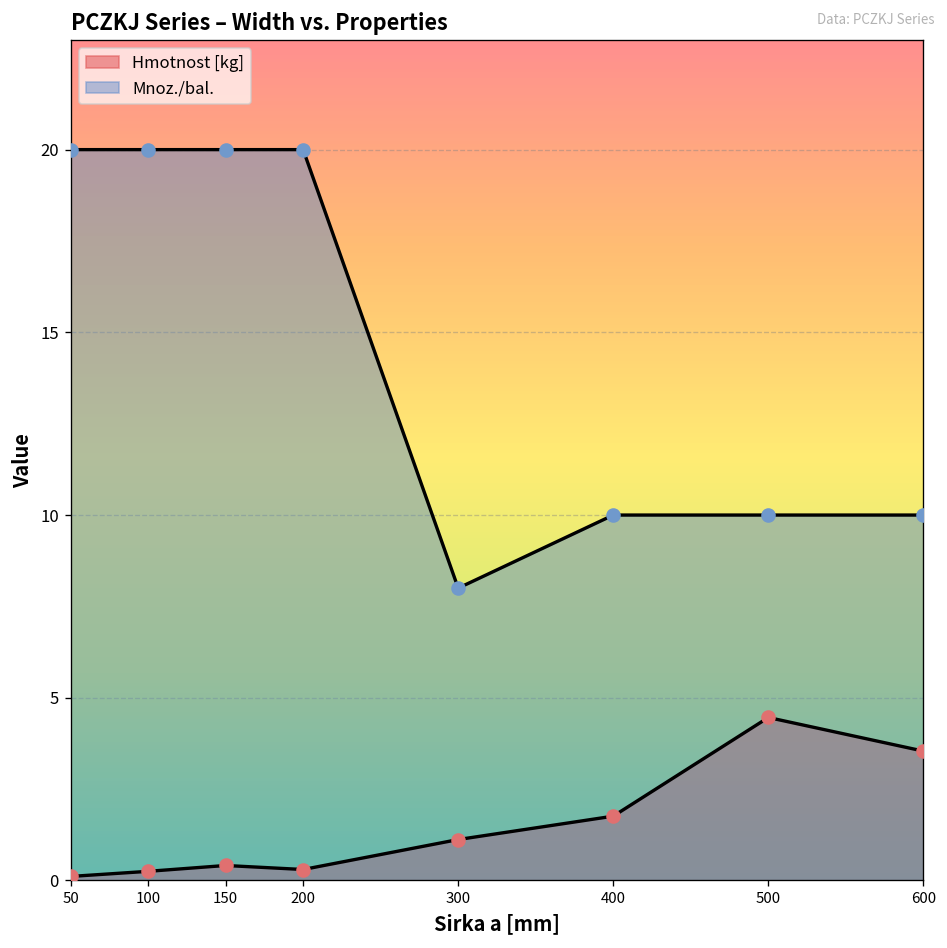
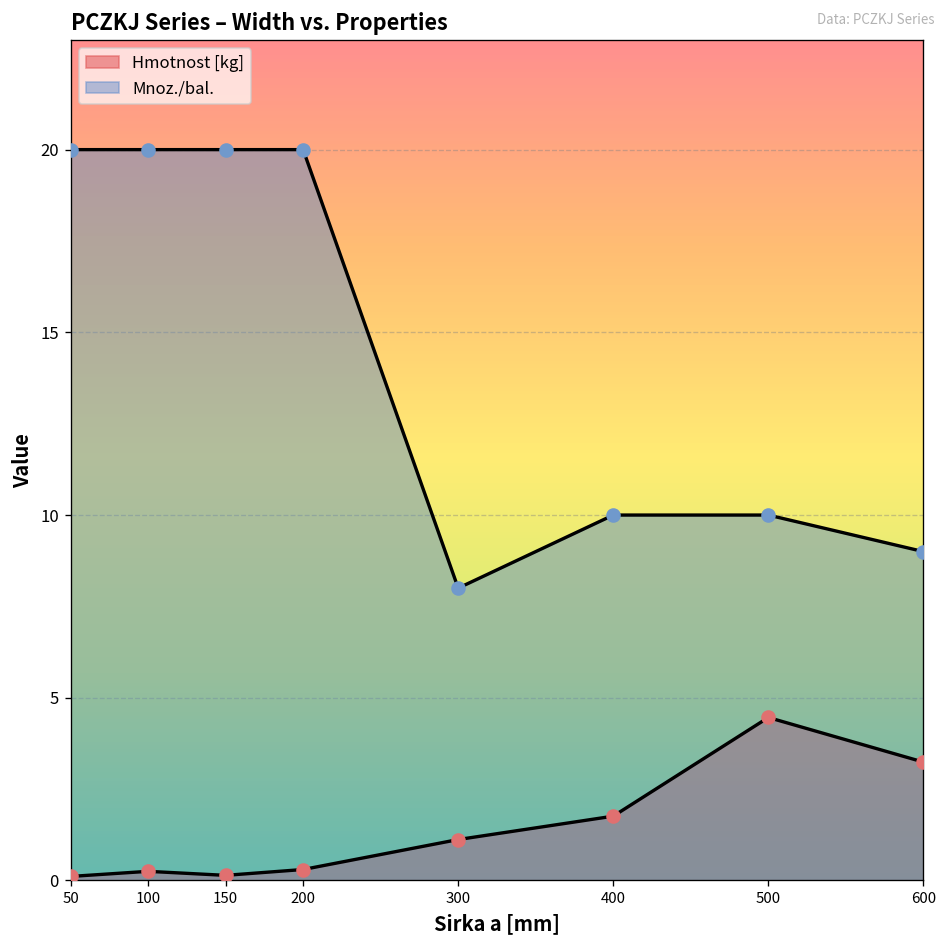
Hmotnost [kg], 150: 0.4 -> 0.1
Hmotnost [kg], 600: 3.5 -> 3.2
Mnoz./bal., 600: 10 -> 9
